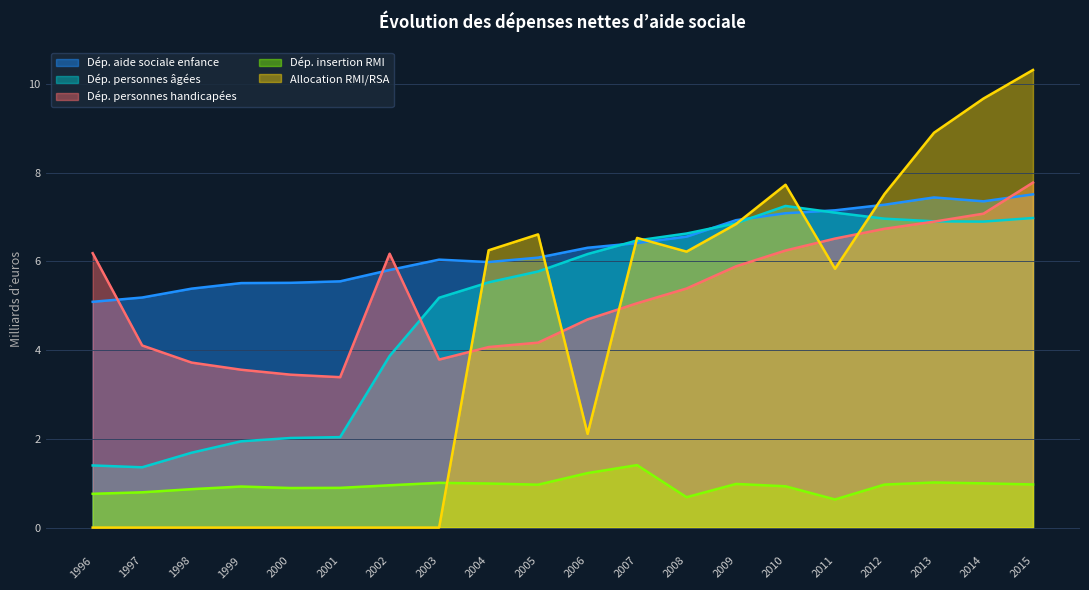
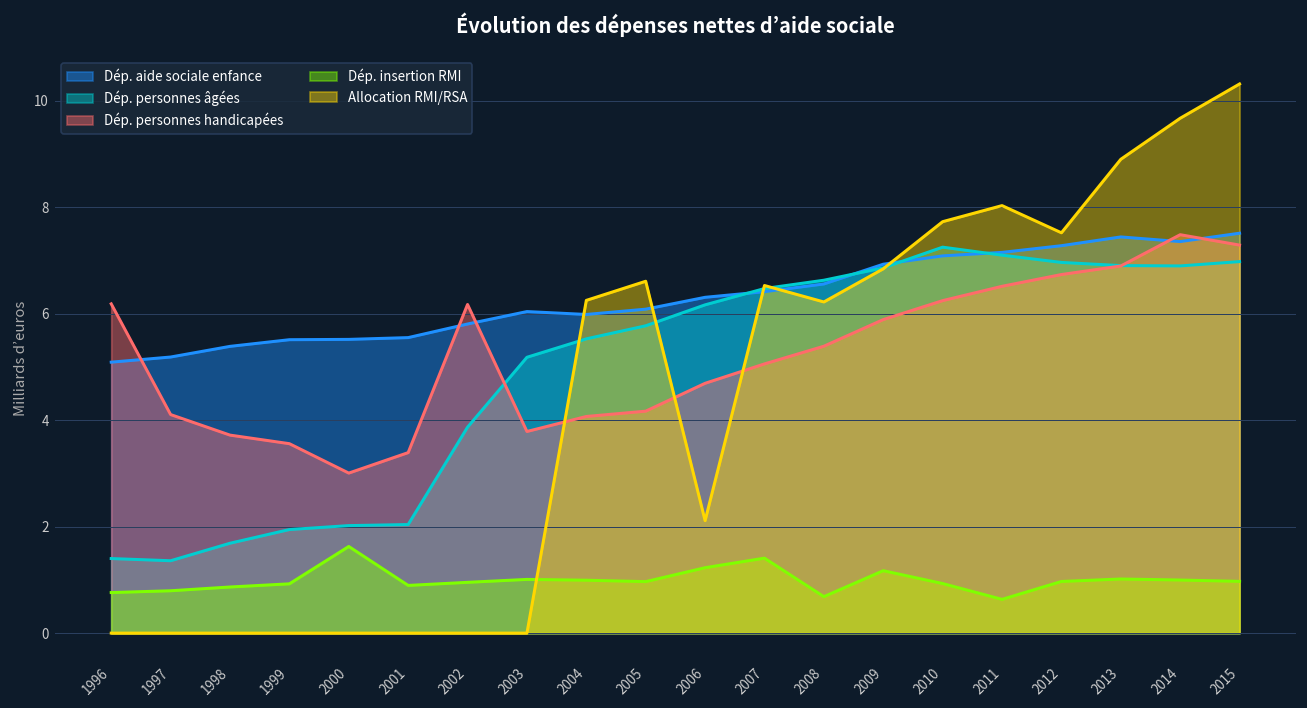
Dép. personnes handicapées, 2000: 3.4 -> 3.0
Dép. insertion RMI, 2000: 0.9 -> 1.6
Dép. insertion RMI, 2009: 1.0 -> 1.2
Allocation RMI/RSA, 2011: 5.8 -> 8.0
Dép. personnes handicapées, 2014: 7.1 -> 7.5
Dép. personnes handicapées, 2015: 7.8 -> 7.3
